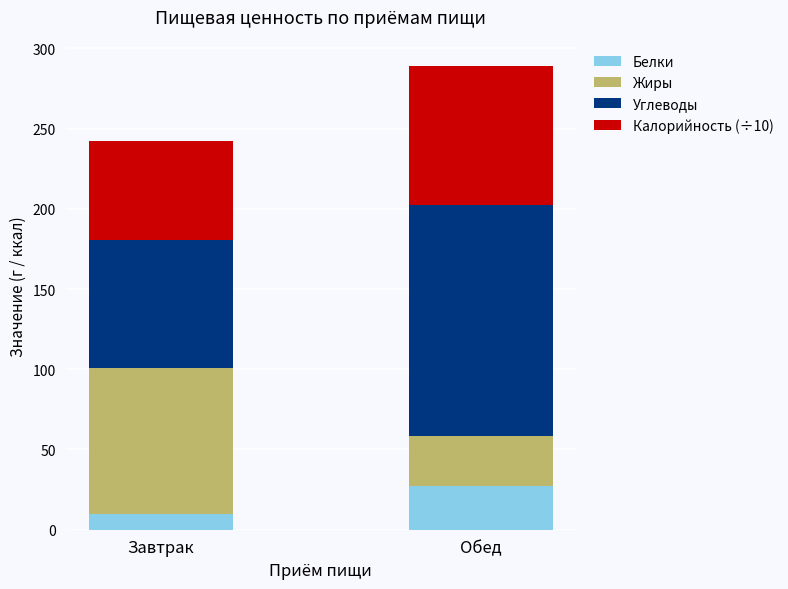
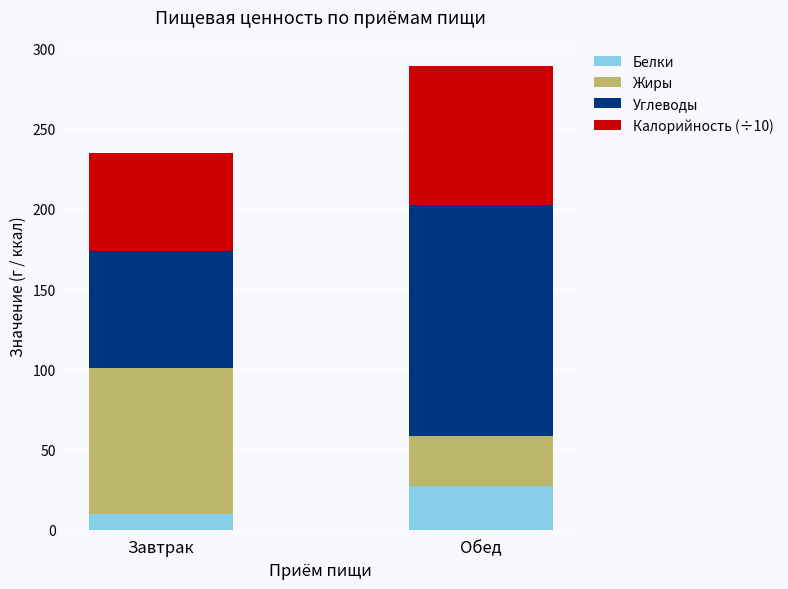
Углеводы, Завтрак: 80 -> 73
